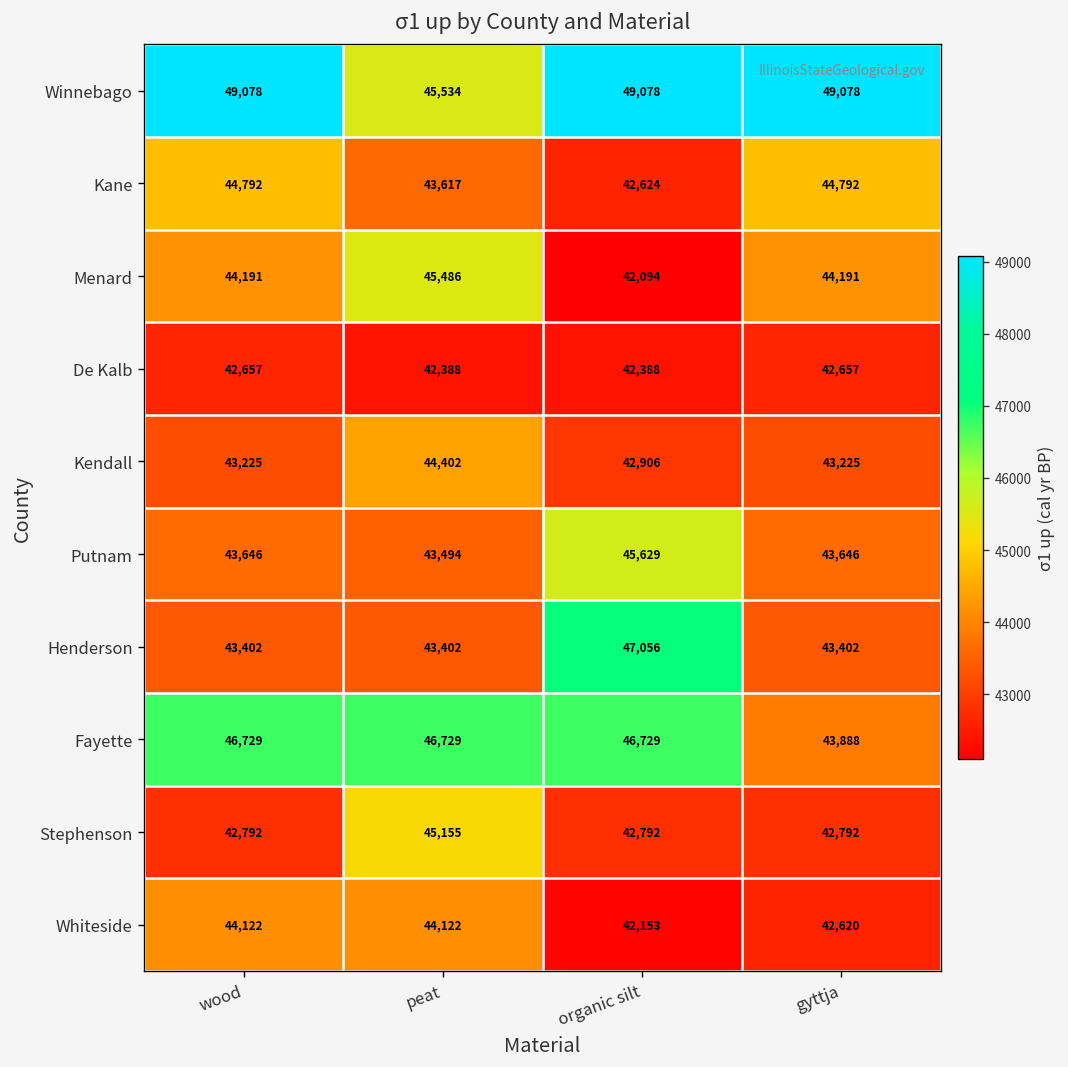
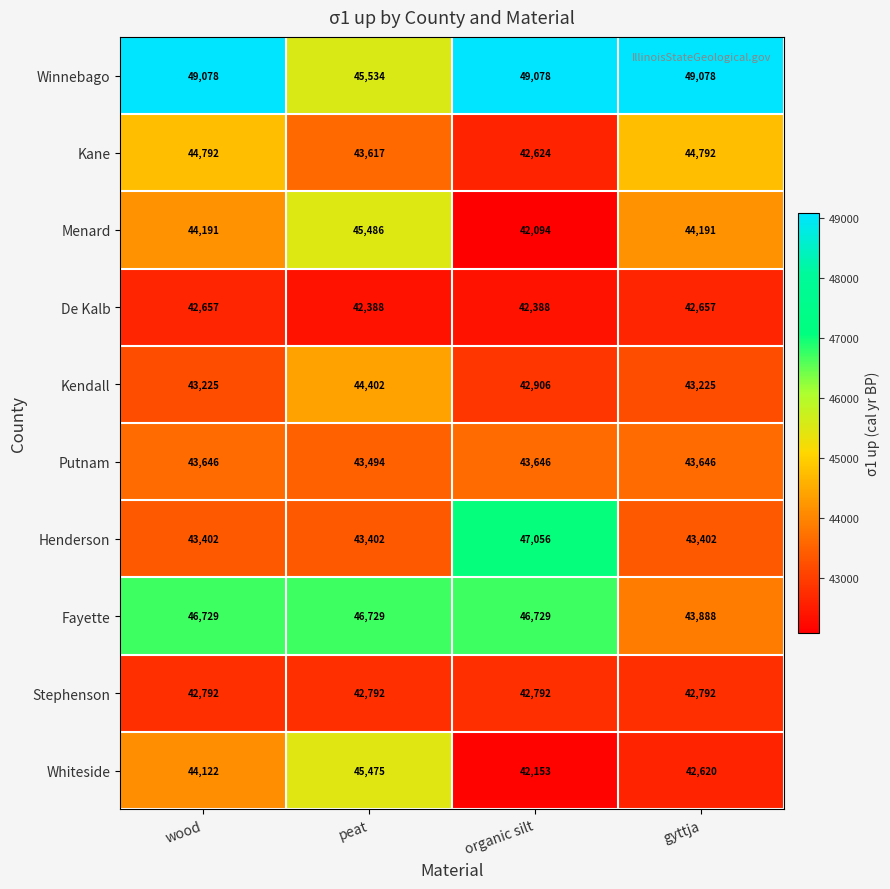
Putnam, organic silt: 45,629 -> 43,646
Stephenson, peat: 45,155 -> 42,792
Whiteside, peat: 44,122 -> 45,475
